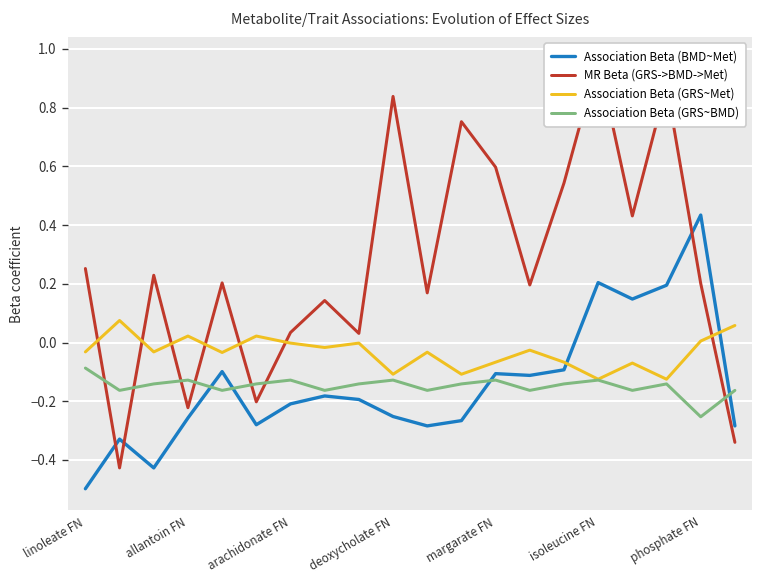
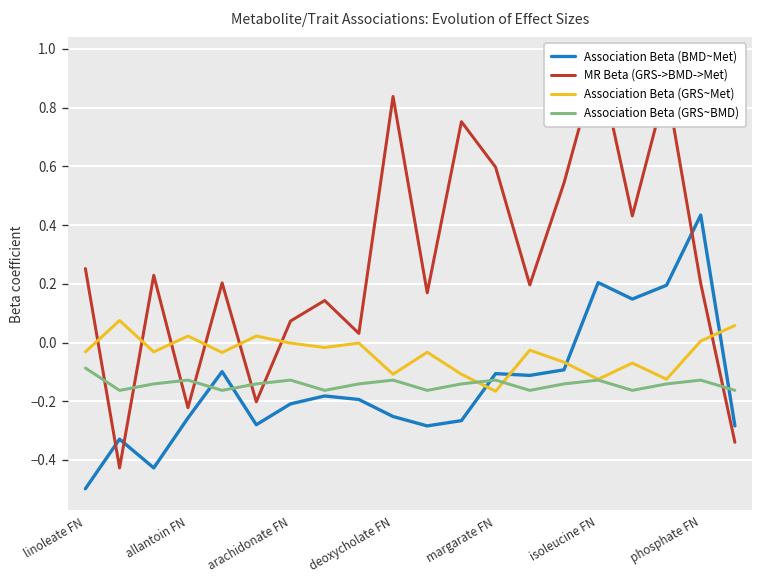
MR Beta (GRS->BMD->Met), arachidonate FN: 0.03 -> 0.07
Association Beta (GRS~Met), margarate FN: -0.07 -> -0.17
Association Beta (GRS~BMD), phosphate FN: -0.25 -> -0.13
